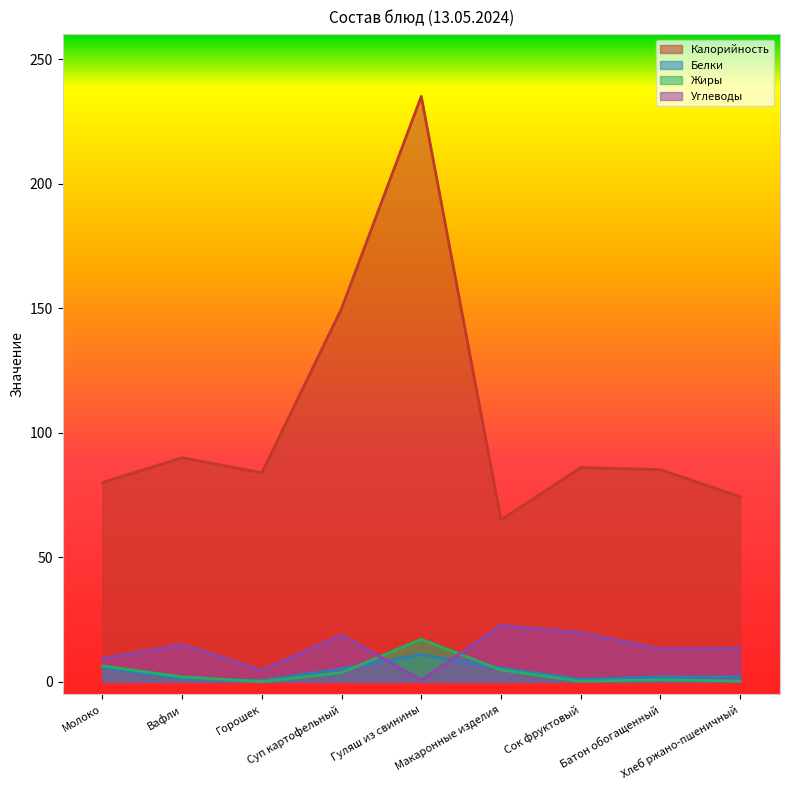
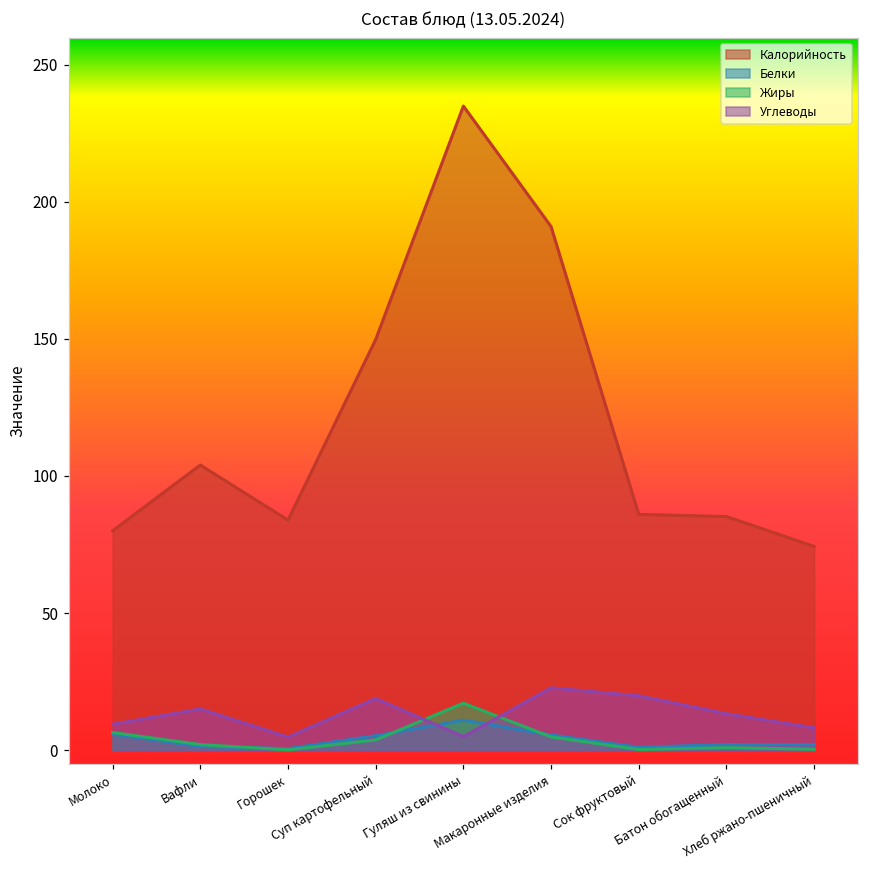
Калорийность, Вафли: 90 -> 104
Углеводы, Гуляш из свинины: 1 -> 5
Калорийность, Макаронные изделия: 65 -> 191
Углеводы, Хлеб ржано-пшеничный: 14 -> 8
